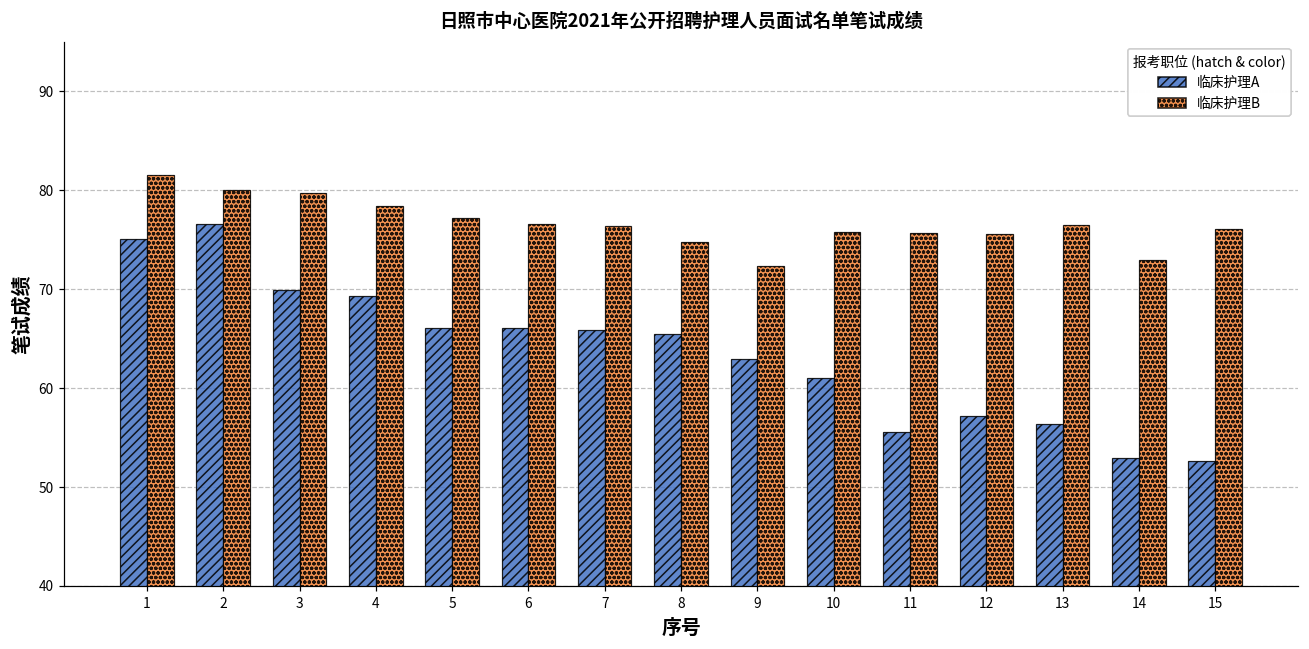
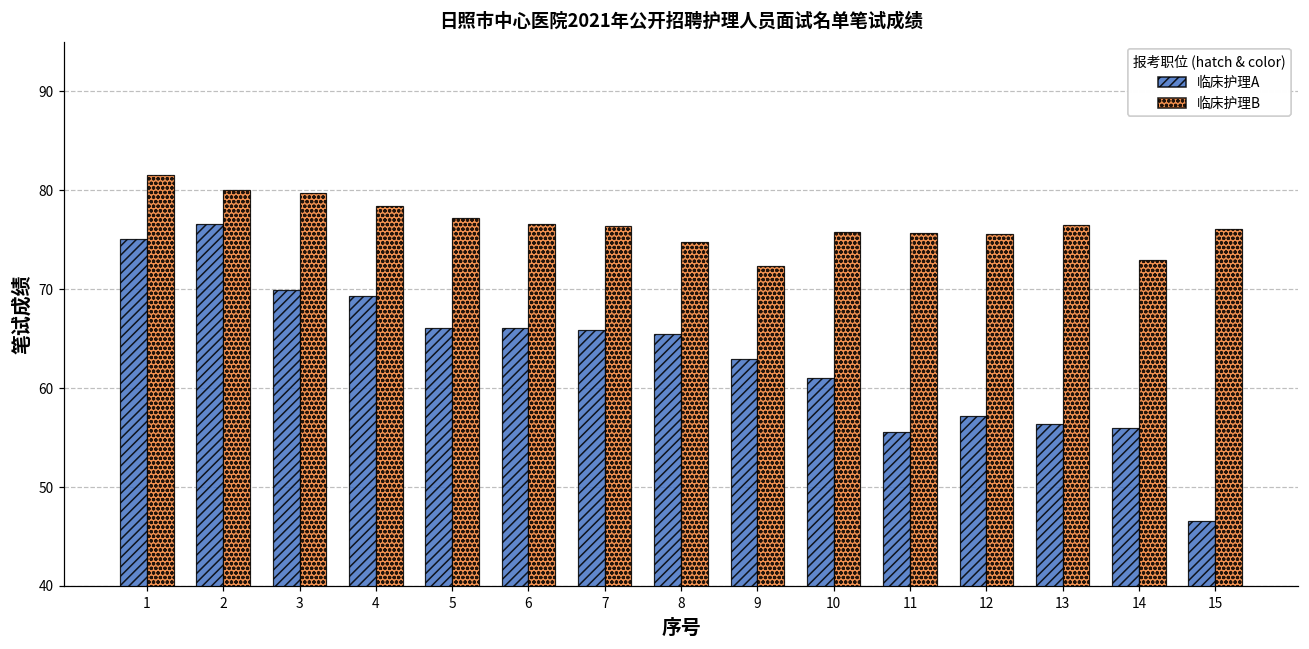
临床护理A, 14: 53 -> 56
临床护理A, 15: 53 -> 47
